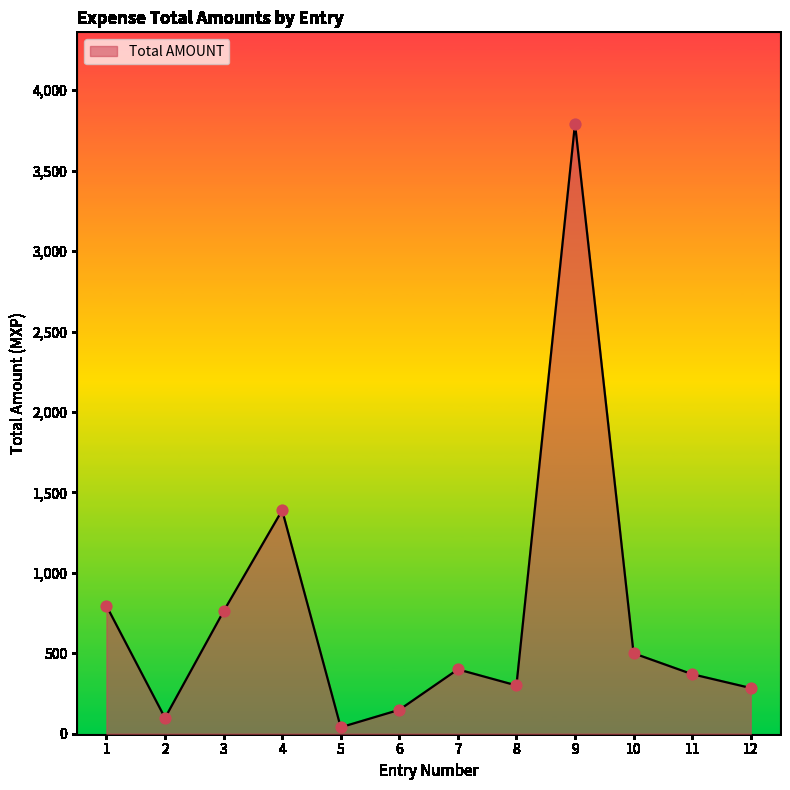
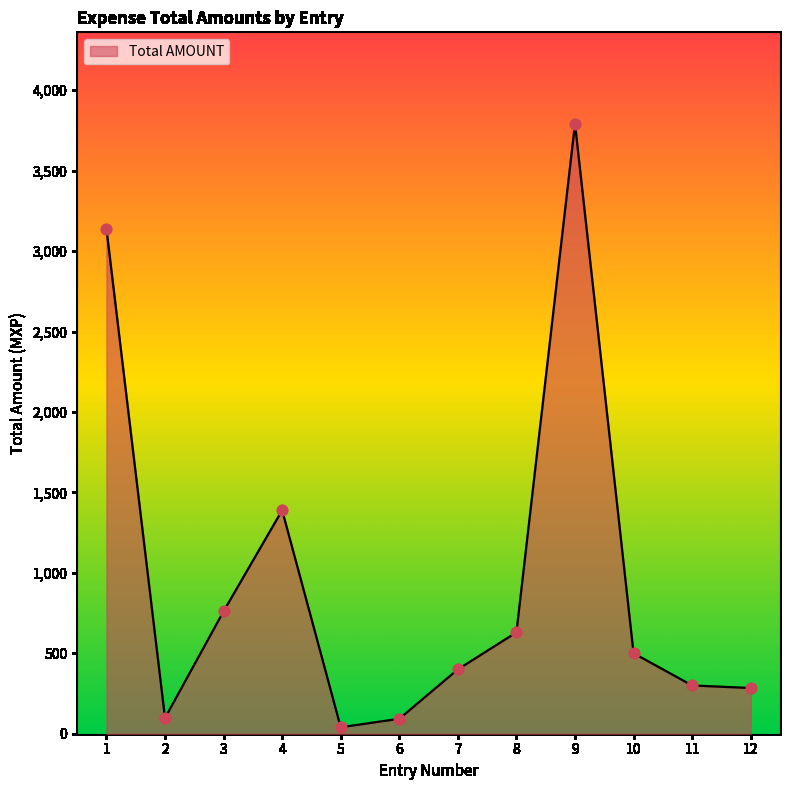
1: 800 -> 3,140
6: 150 -> 90
8: 300 -> 630
11: 370 -> 300
